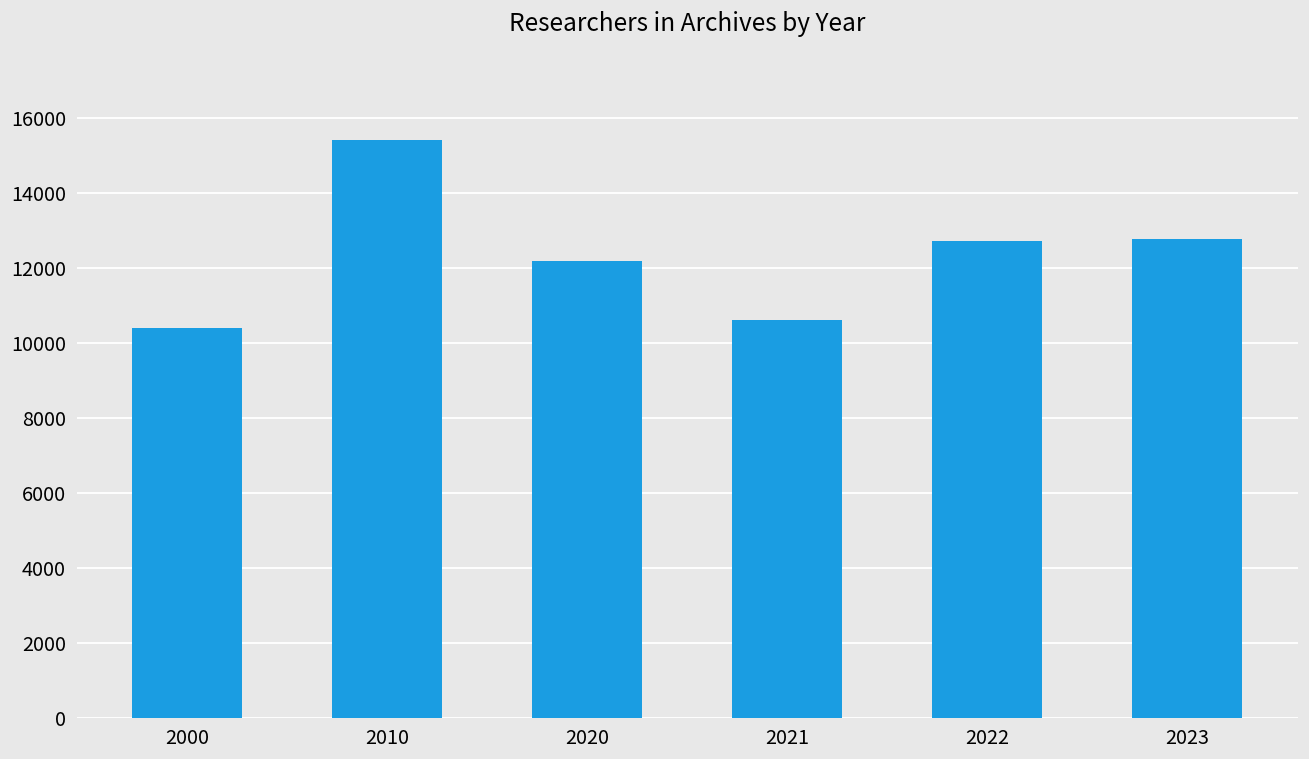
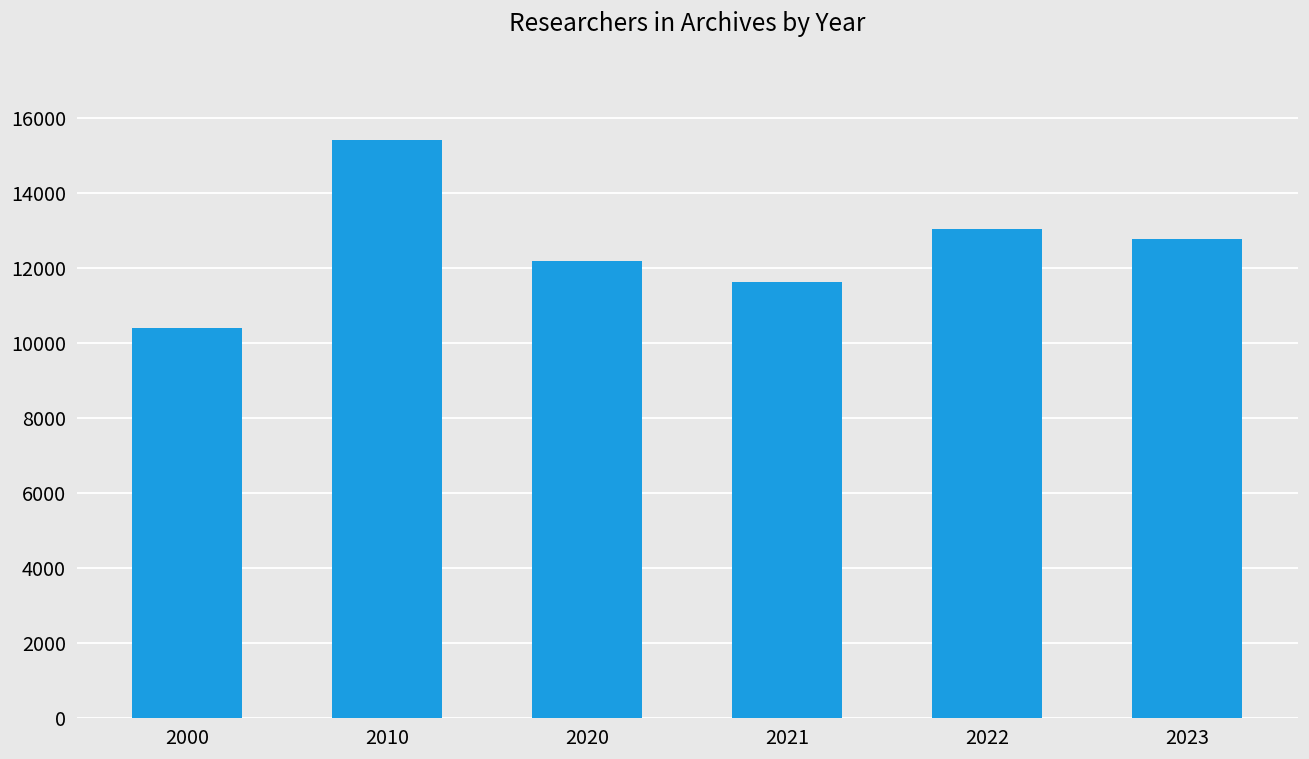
2021: 10600 -> 11600
2022: 12700 -> 13100
